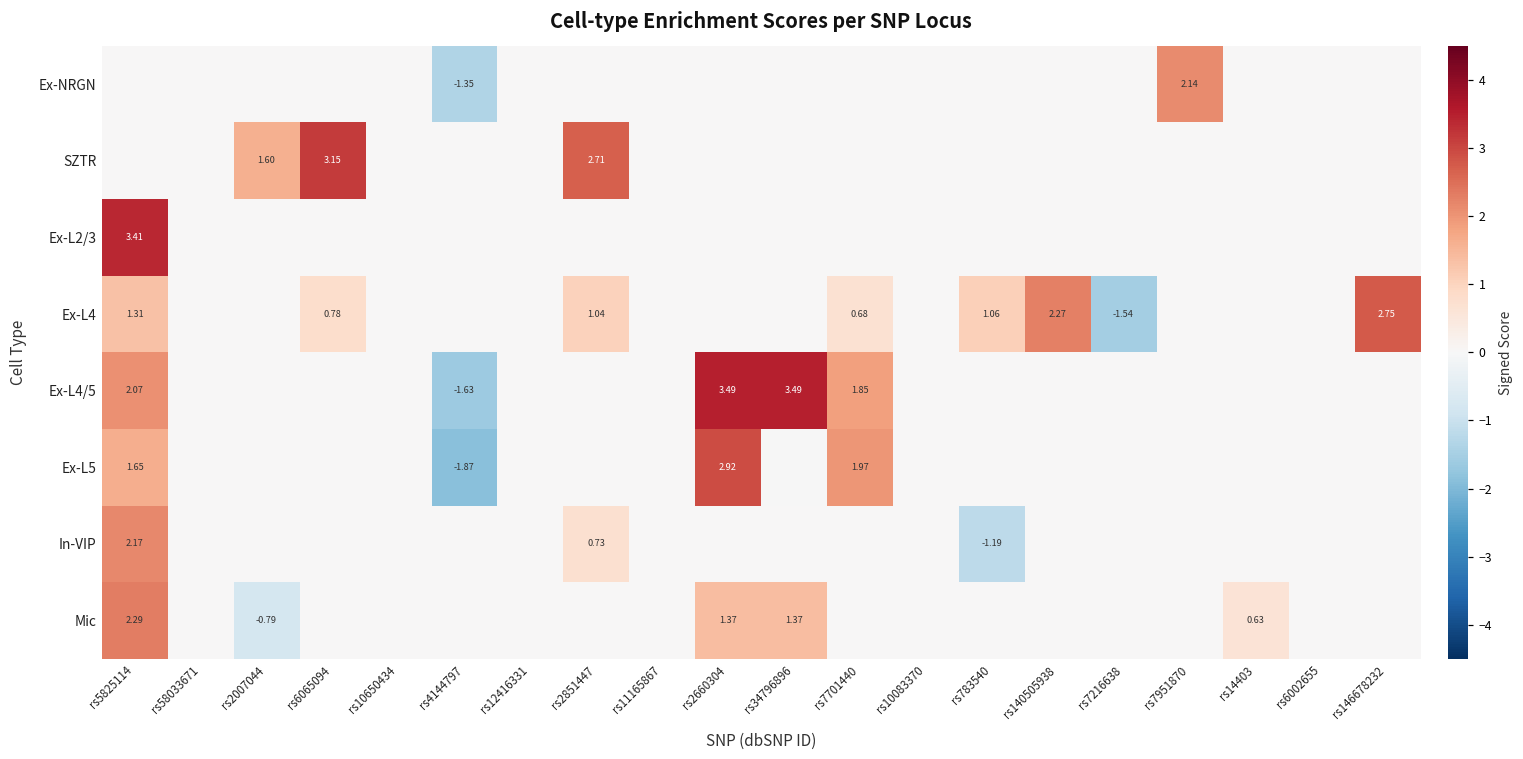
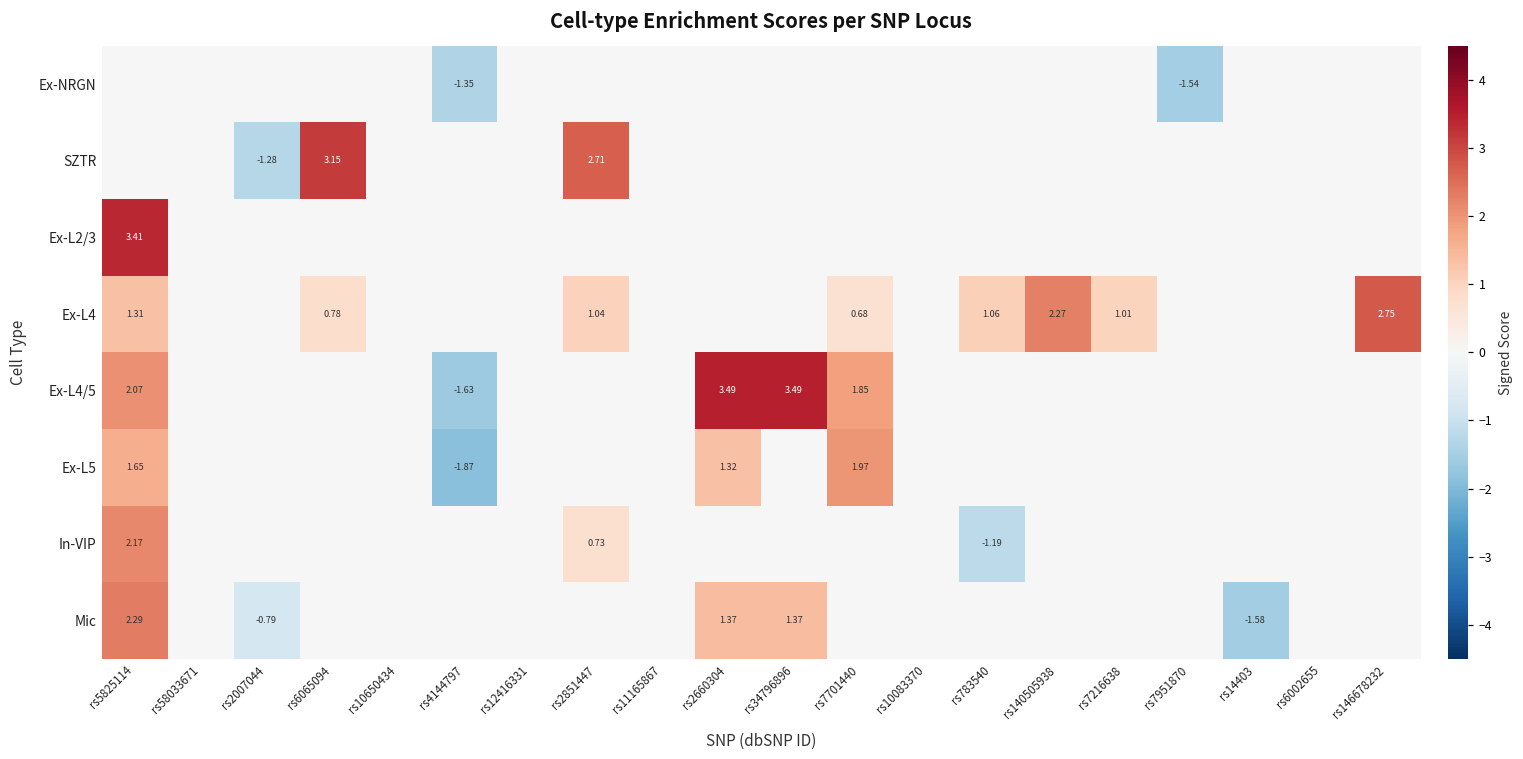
Ex-NRGN, rs7951870: 2.14 -> -1.54
SZTR, rs2007044: 1.60 -> -1.28
Ex-L4, rs7216638: -1.54 -> 1.01
Ex-L5, rs2660304: 2.92 -> 1.32
Mic, rs14403: 0.63 -> -1.58
